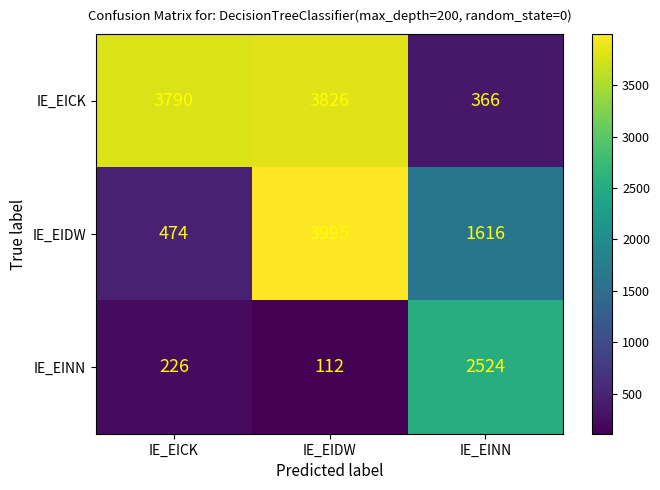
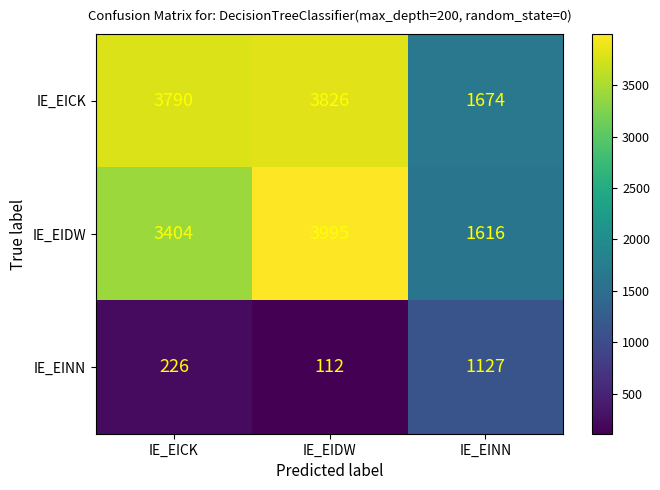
IE_EICK, IE_EINN: 366 -> 1674
IE_EIDW, IE_EICK: 474 -> 3404
IE_EINN, IE_EINN: 2524 -> 1127
